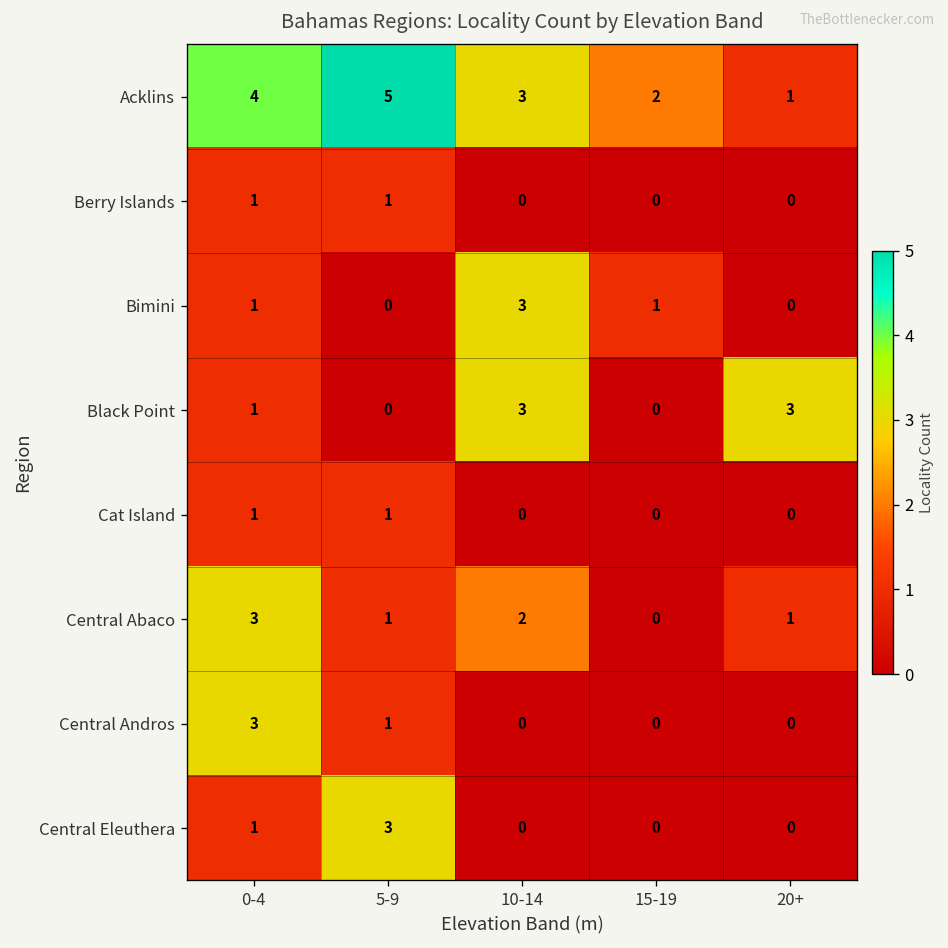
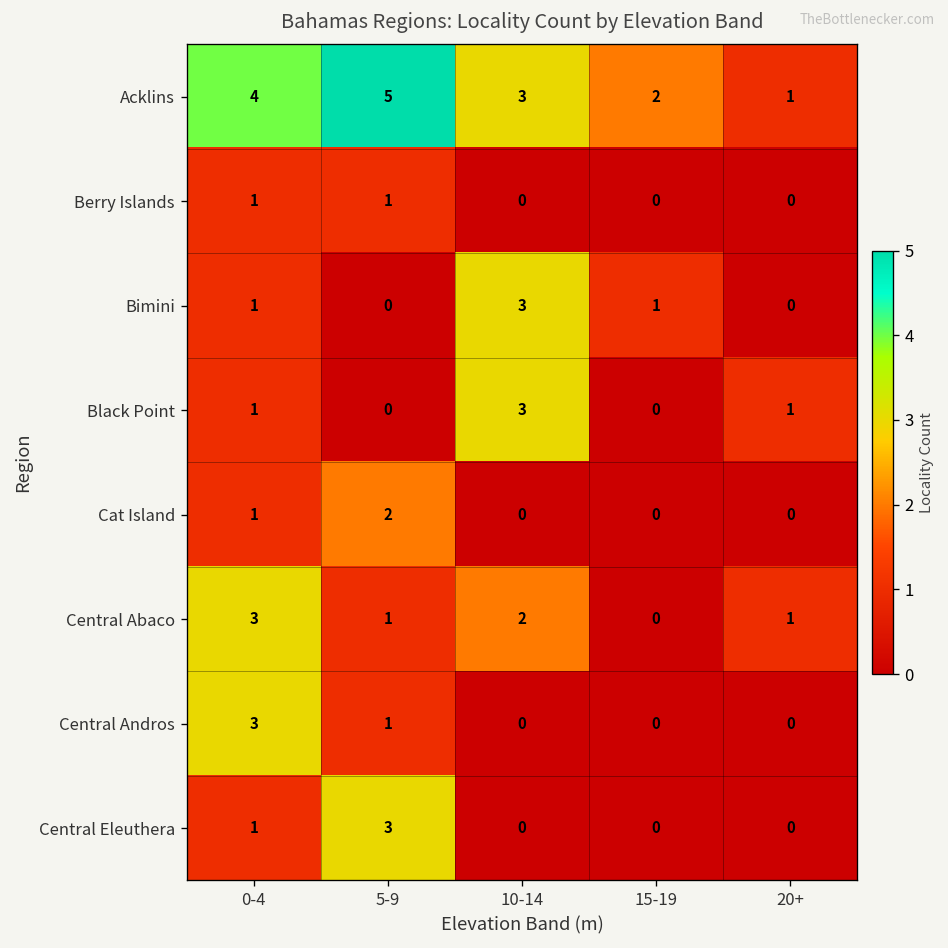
Black Point, 20+: 3 -> 1
Cat Island, 5-9: 1 -> 2
